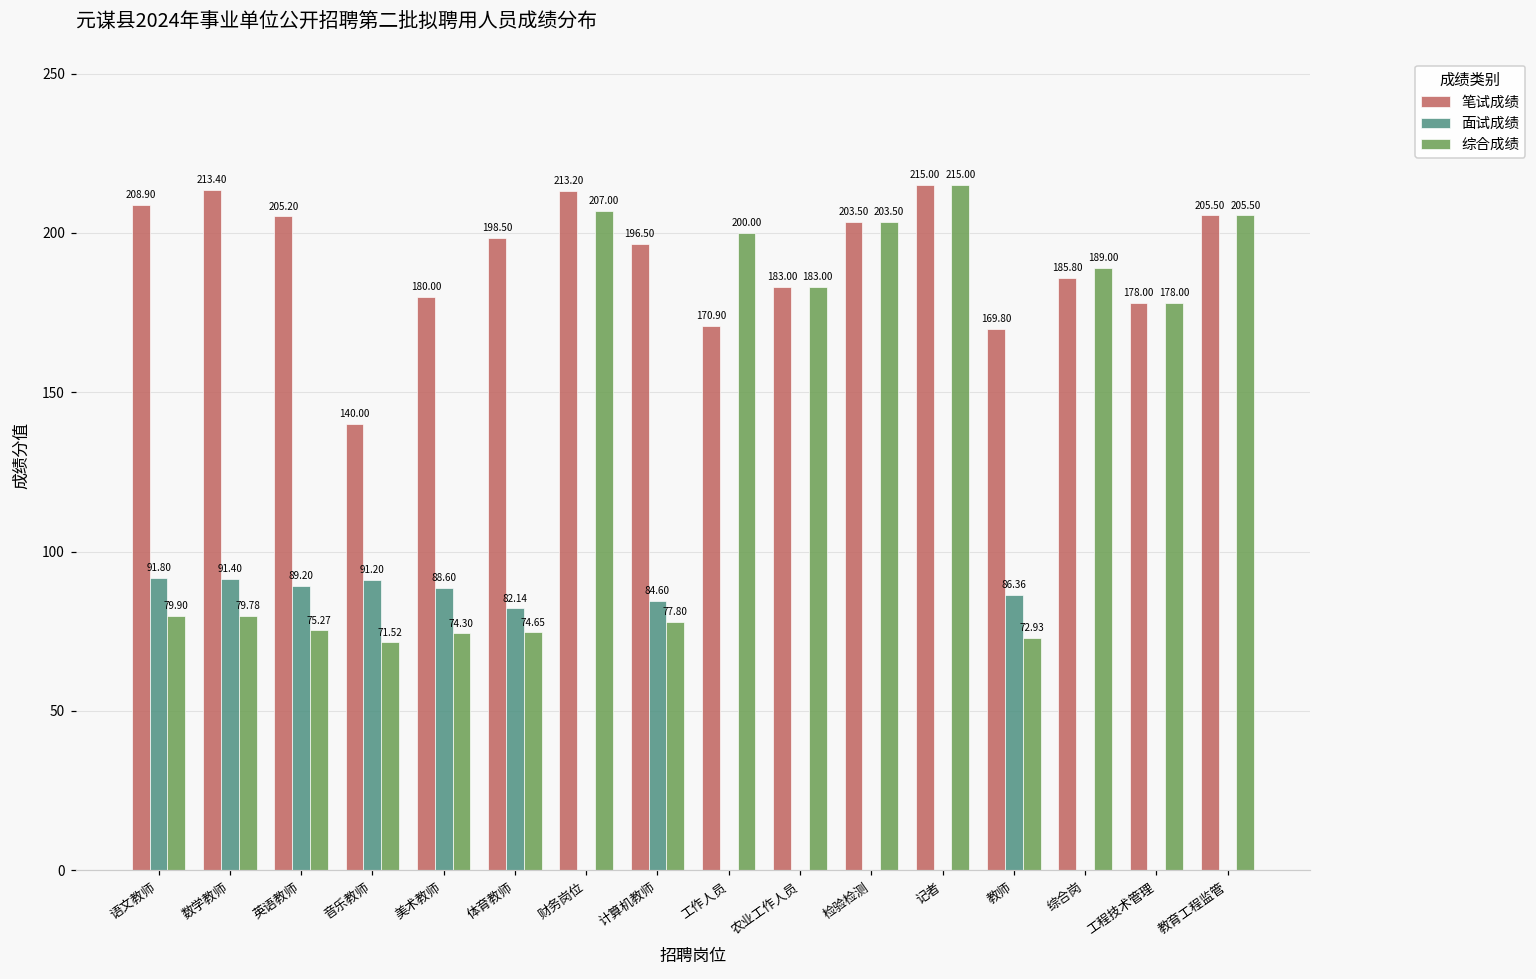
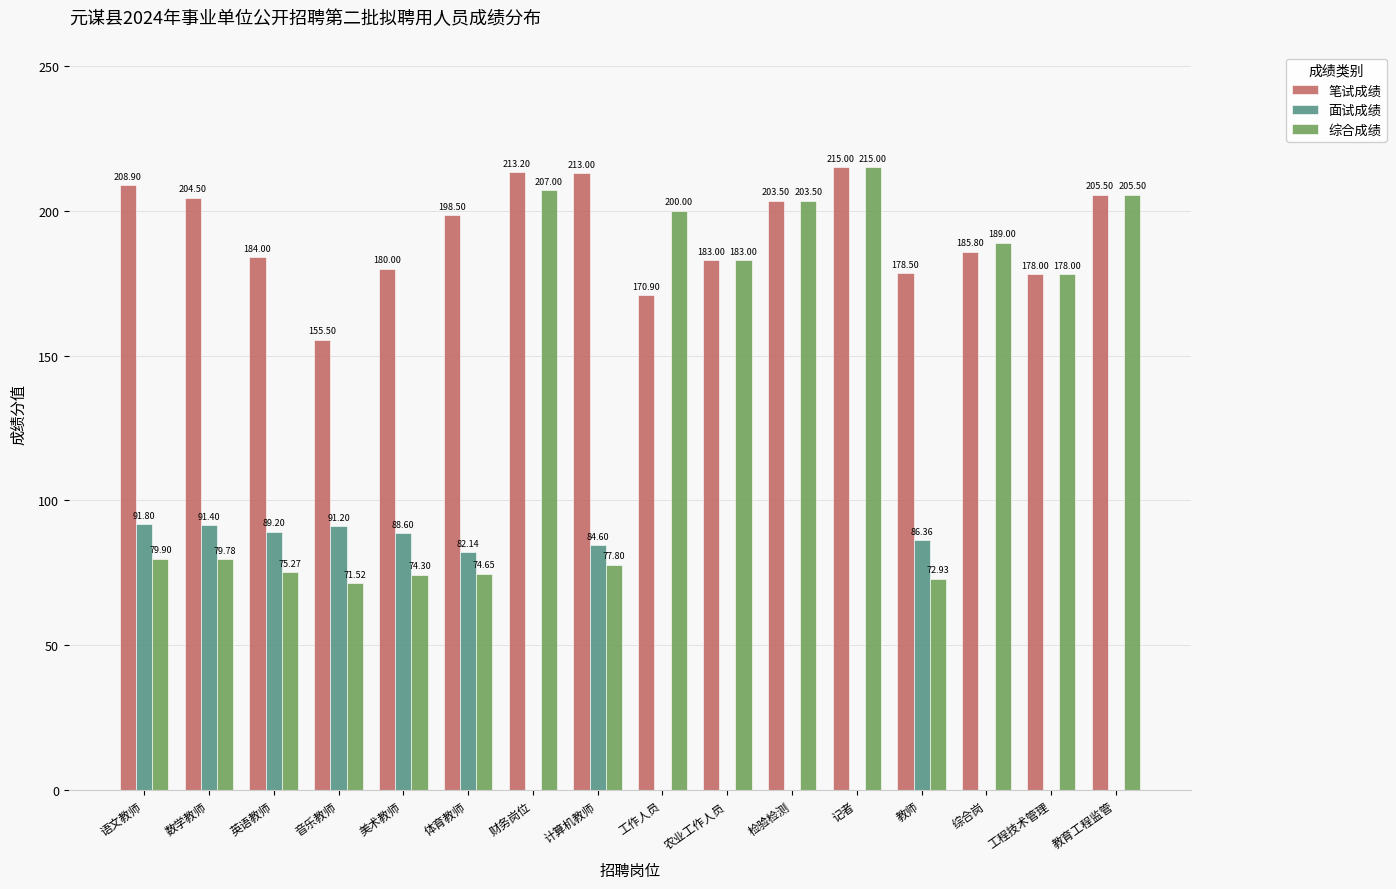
笔试成绩, 数学教师: 213.40 -> 204.50
笔试成绩, 英语教师: 205.20 -> 184.00
笔试成绩, 音乐教师: 140.00 -> 155.50
笔试成绩, 计算机教师: 196.50 -> 213.00
笔试成绩, 教师: 169.80 -> 178.50
